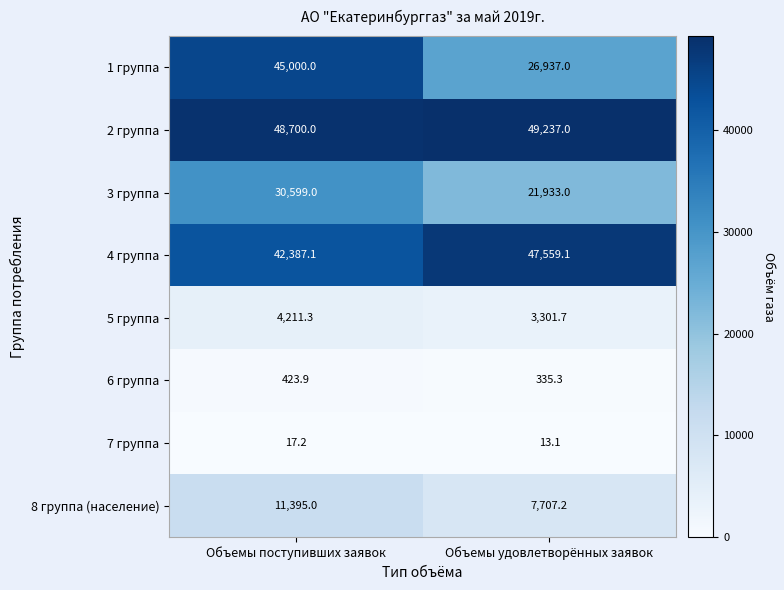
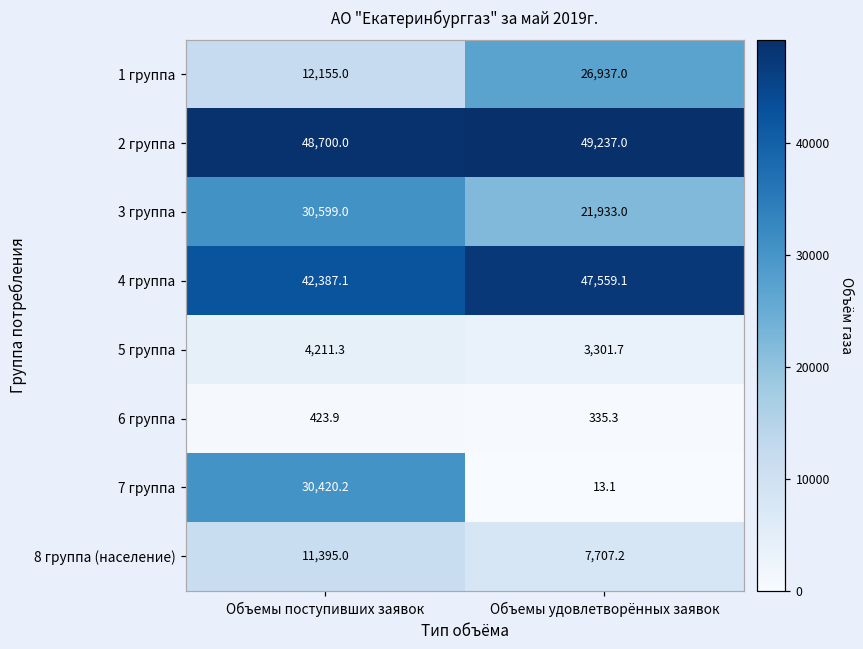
1 группа, Объемы поступивших заявок: 45,000.0 -> 12,155.0
7 группа, Объемы поступивших заявок: 17.2 -> 30,420.2
